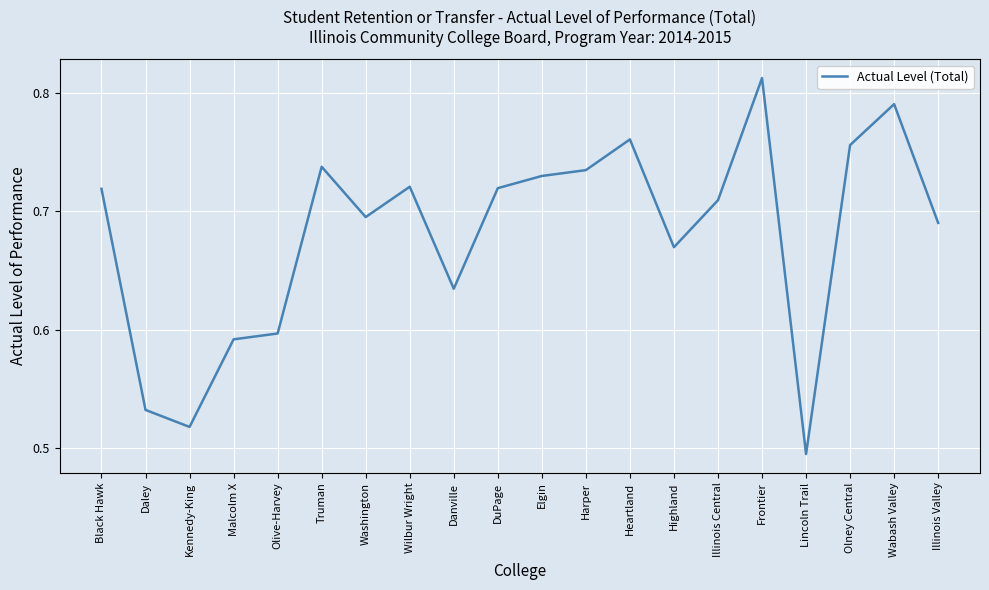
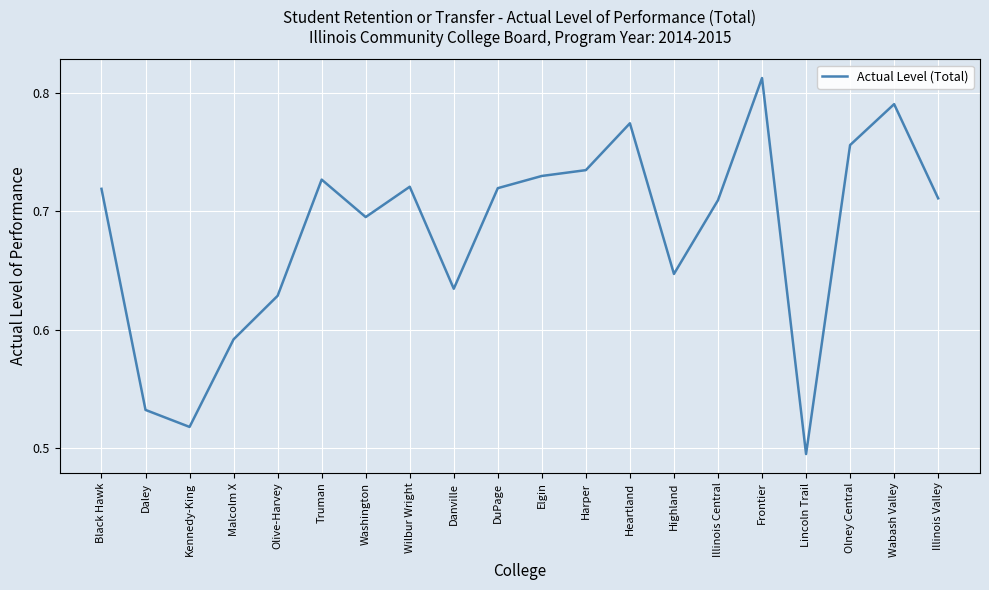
Olive-Harvey: 0.597 -> 0.629
Truman: 0.738 -> 0.727
Heartland: 0.761 -> 0.774
Highland: 0.670 -> 0.647
Illinois Valley: 0.690 -> 0.711
